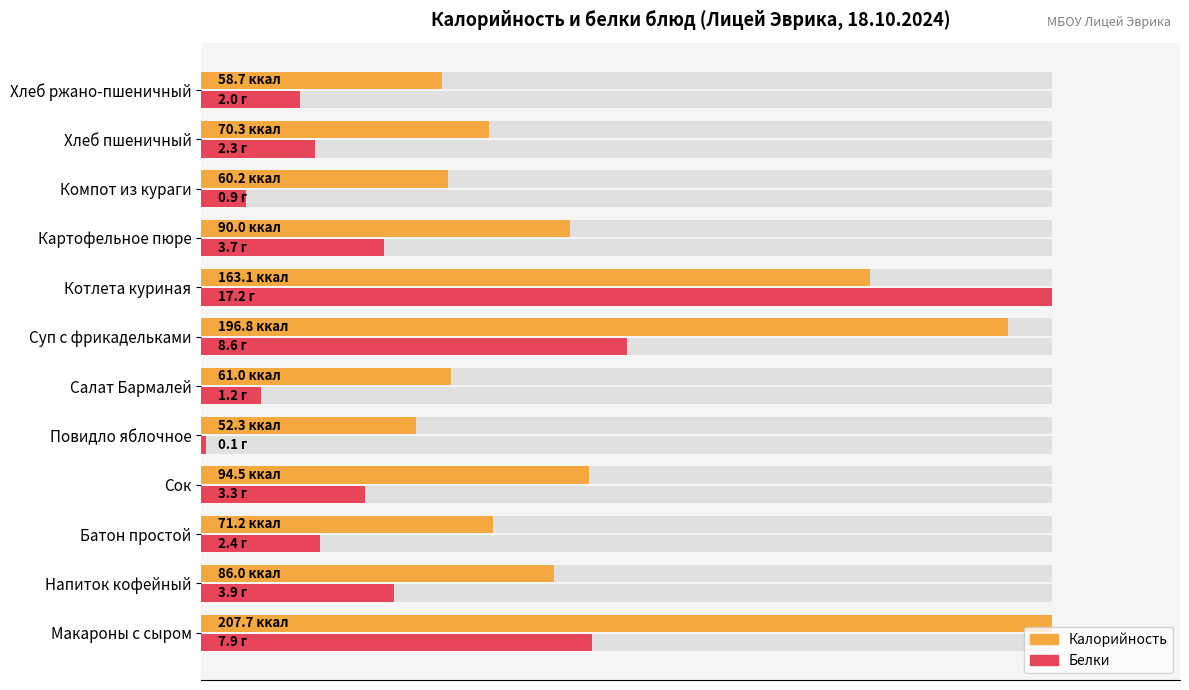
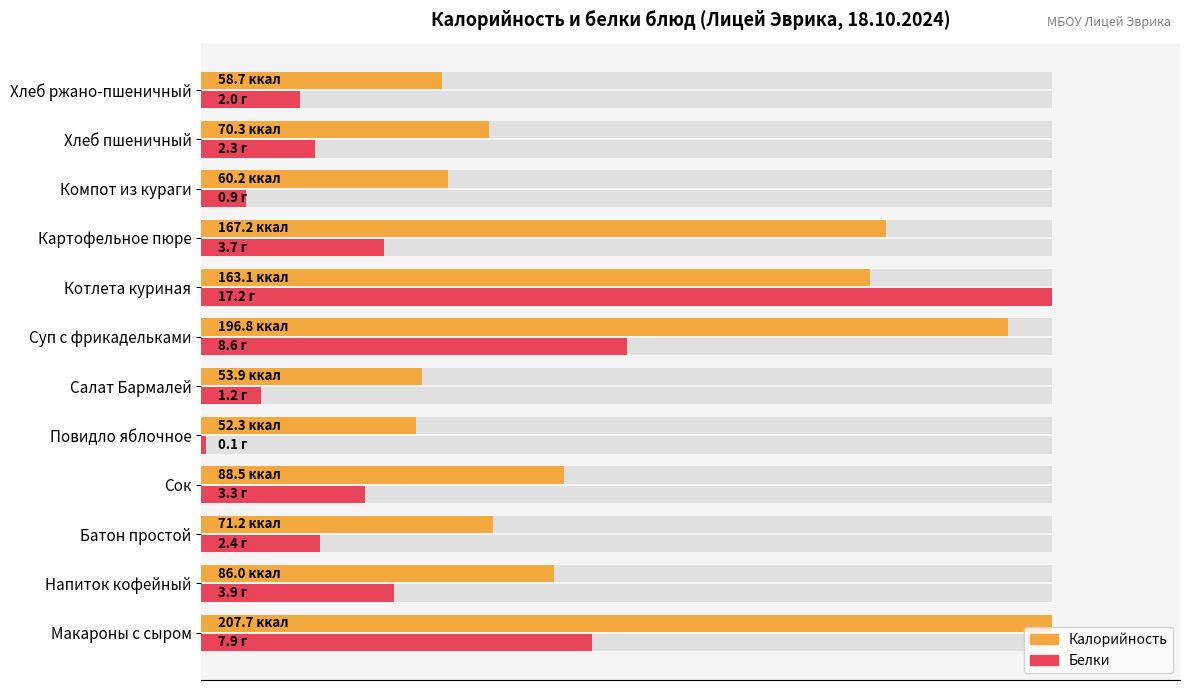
Калорийность, Картофельное пюре: 90.0 -> 167.2
Калорийность, Салат Бармалей: 61.0 -> 53.9
Калорийность, Сок: 94.5 -> 88.5
